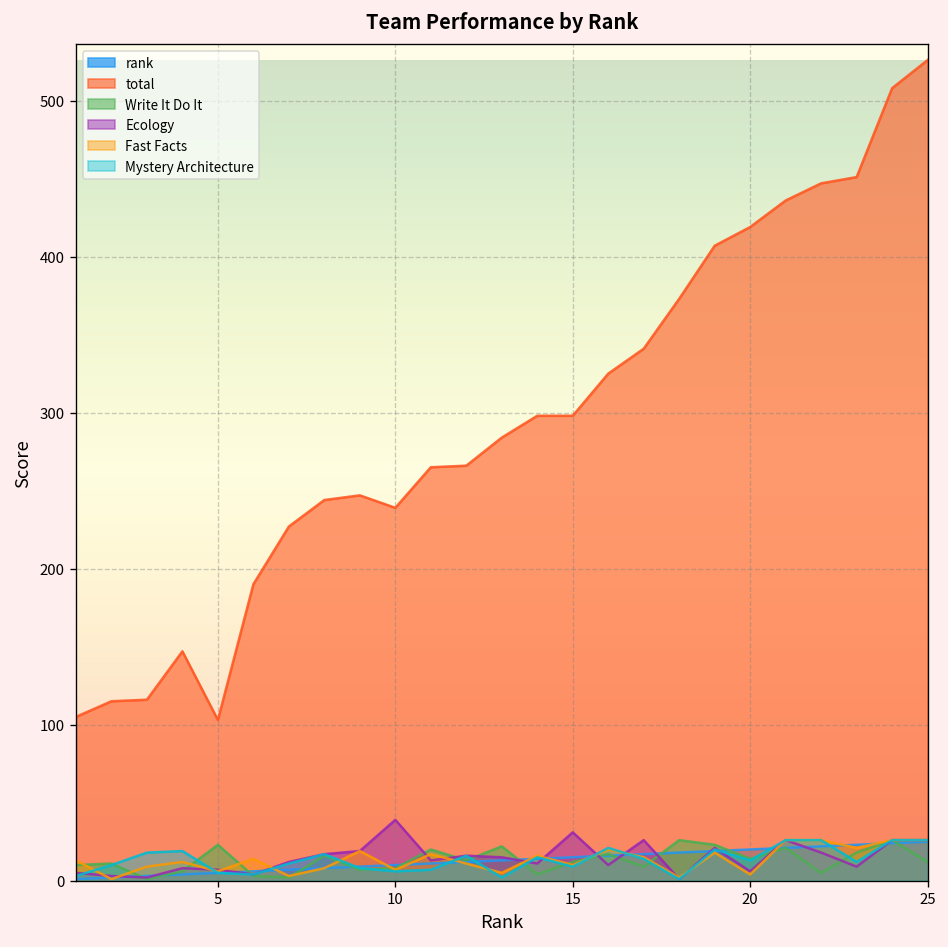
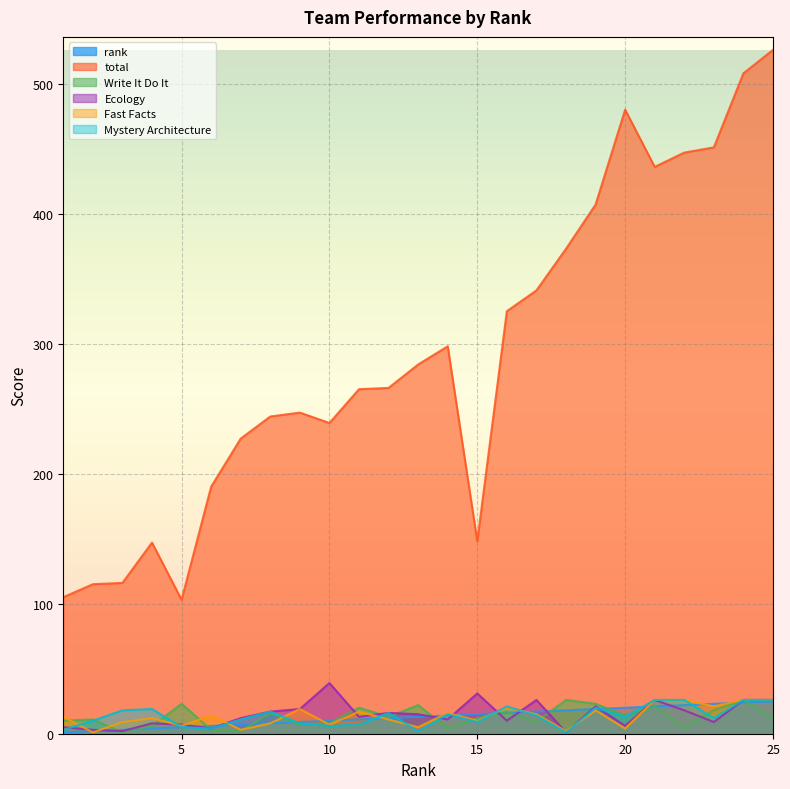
total, 15: 298 -> 148
total, 20: 419 -> 480
